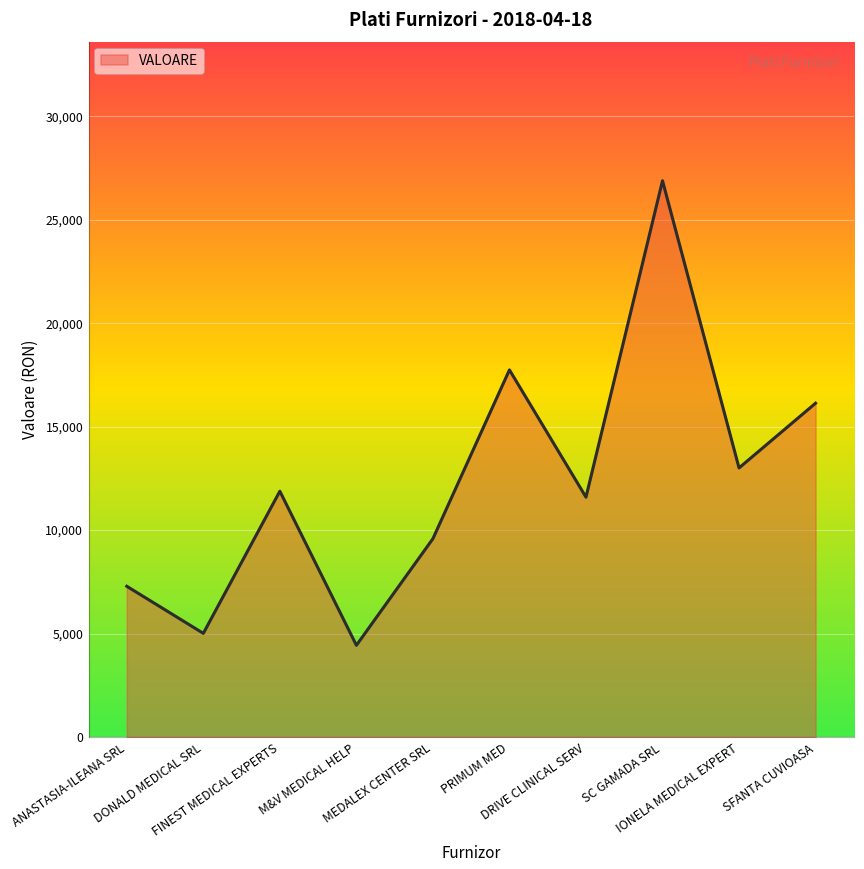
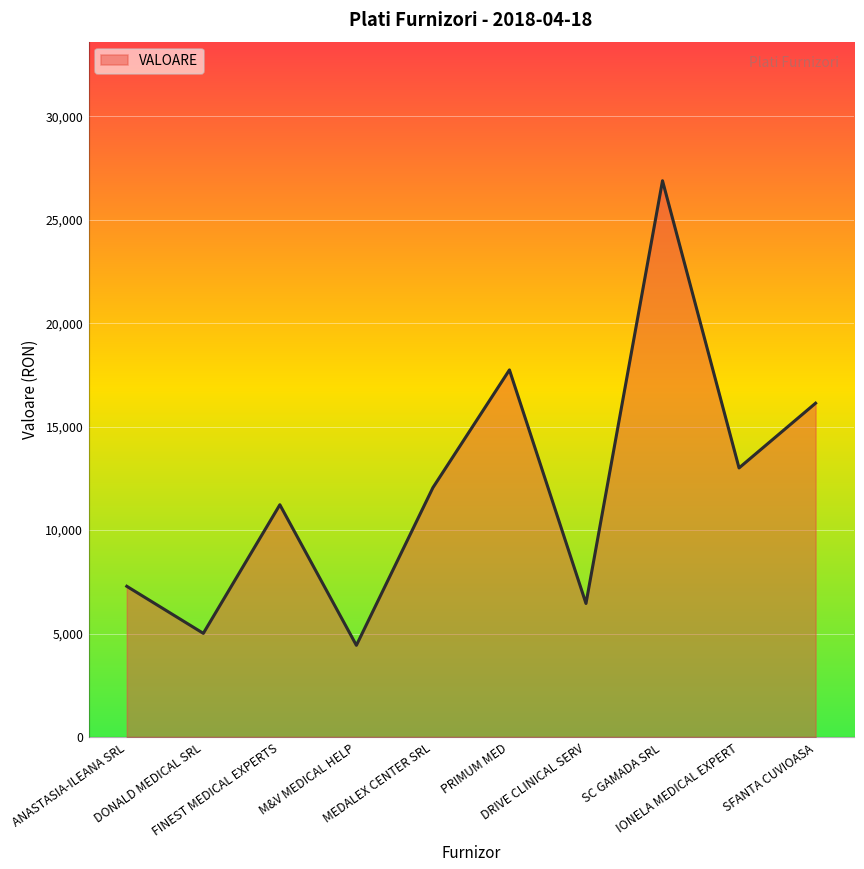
FINEST MEDICAL EXPERTS: 11,900 -> 11,200
MEDALEX CENTER SRL: 9,600 -> 12,100
DRIVE CLINICAL SERV: 11,600 -> 6,500
